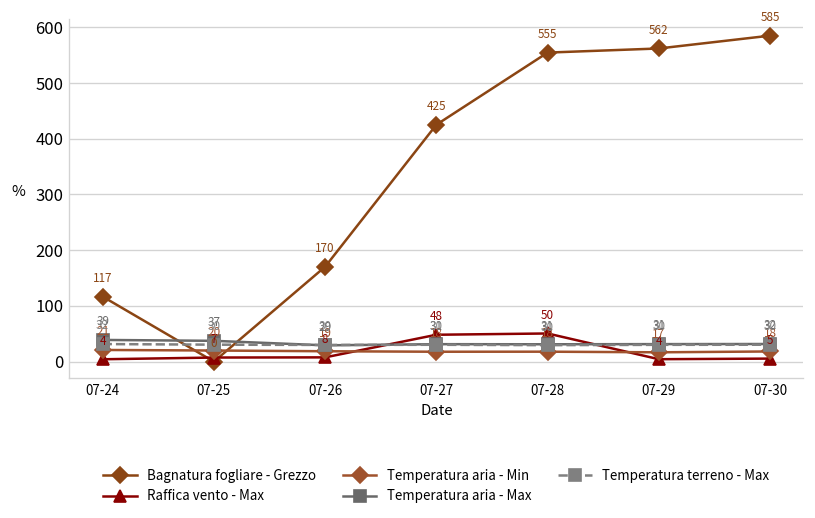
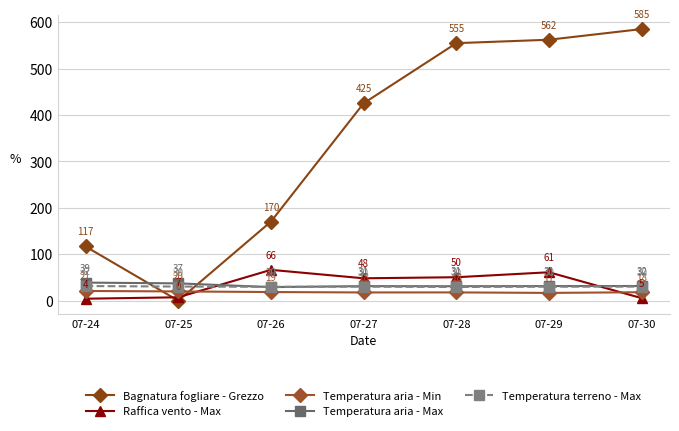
Raffica vento - Max, 07-26: 8 -> 66
Raffica vento - Max, 07-29: 4 -> 61
